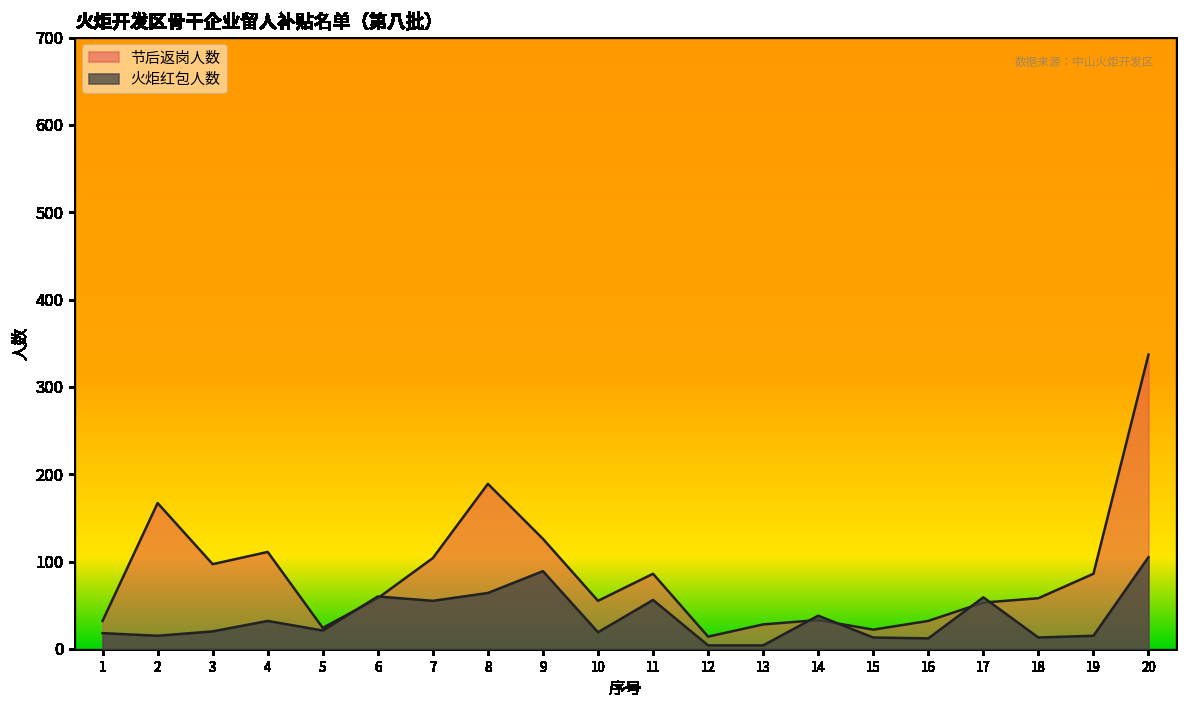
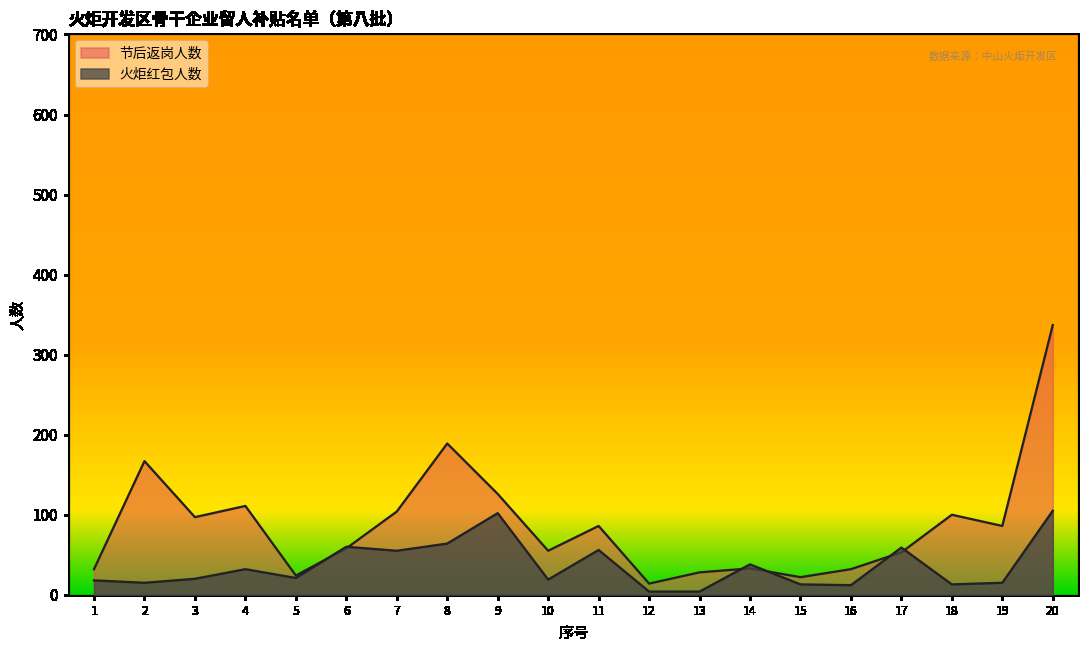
火炬红包人数, 9: 90 -> 100
节后返岗人数, 18: 60 -> 100
